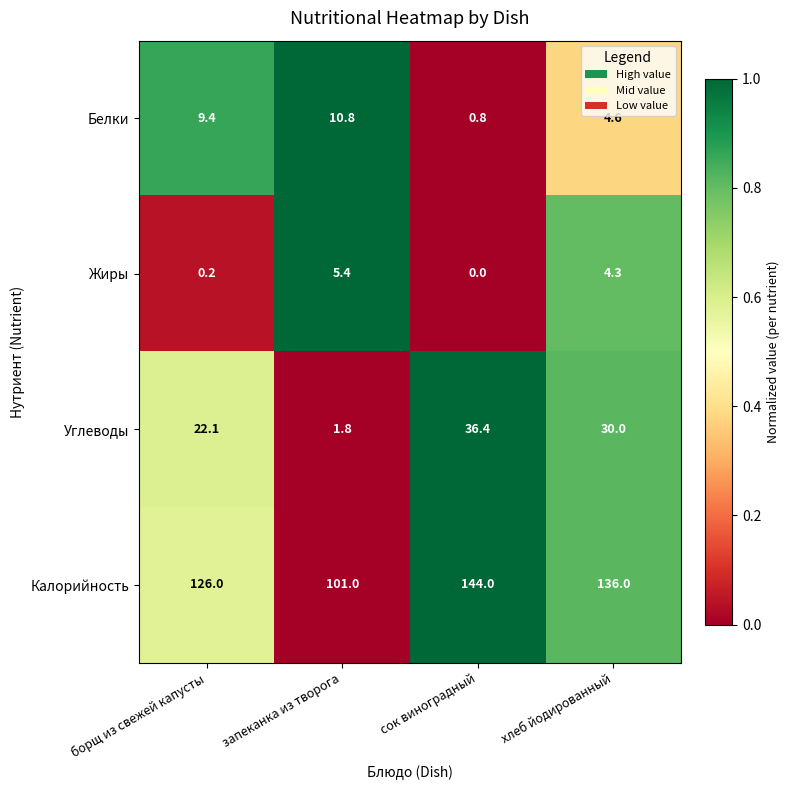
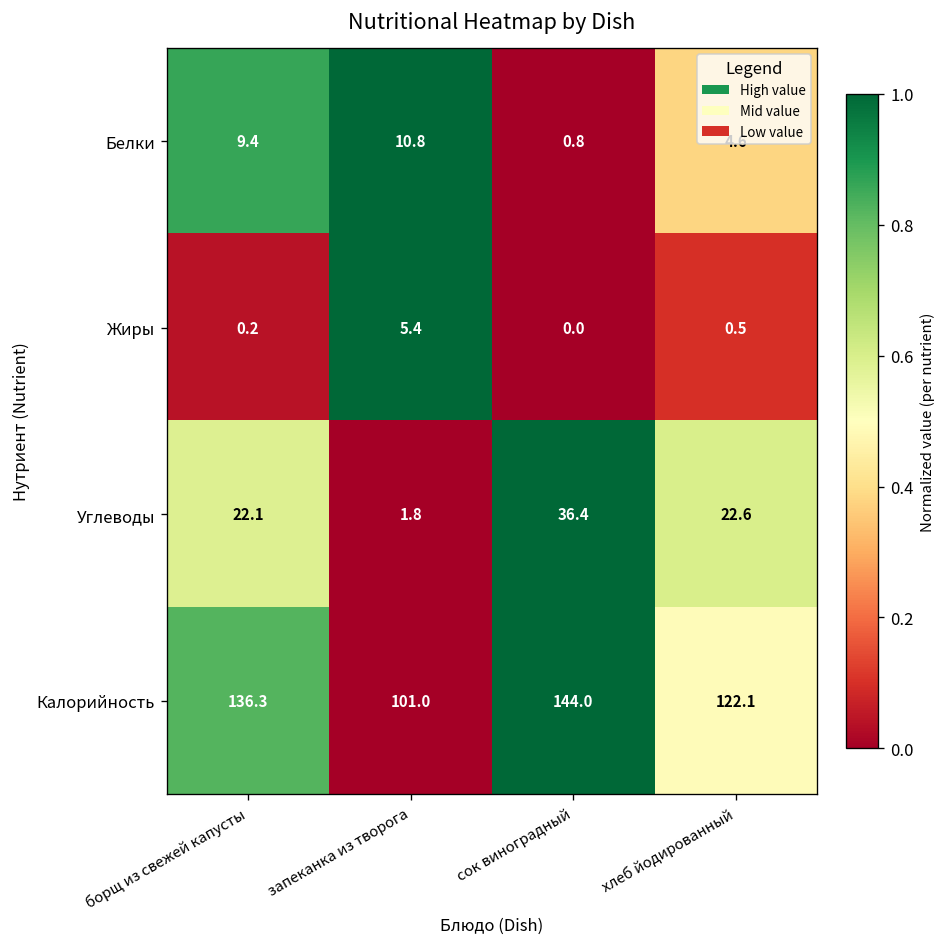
Жиры, хлеб йодированный: 4.3 -> 0.5
Углеводы, хлеб йодированный: 30.0 -> 22.6
Калорийность, борщ из свежей капусты: 126.0 -> 136.3
Калорийность, хлеб йодированный: 136.0 -> 122.1
